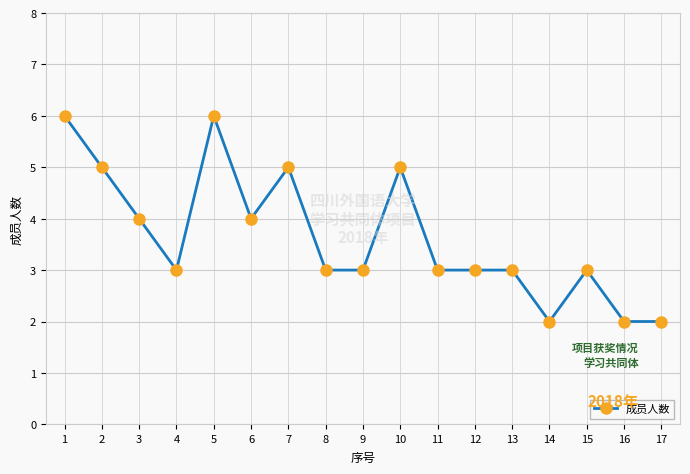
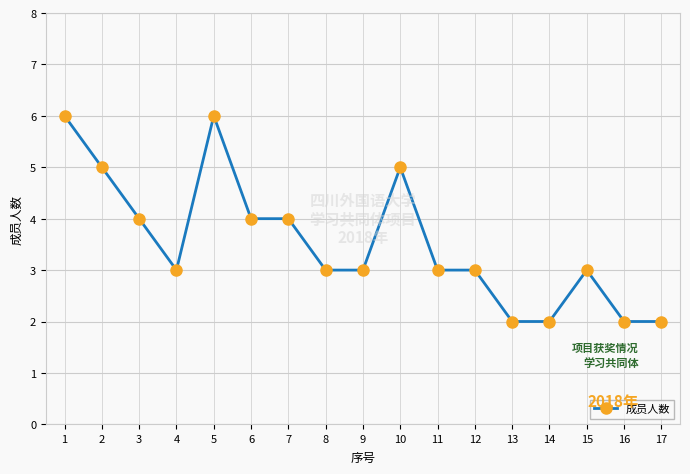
7: 5 -> 4
13: 3 -> 2
